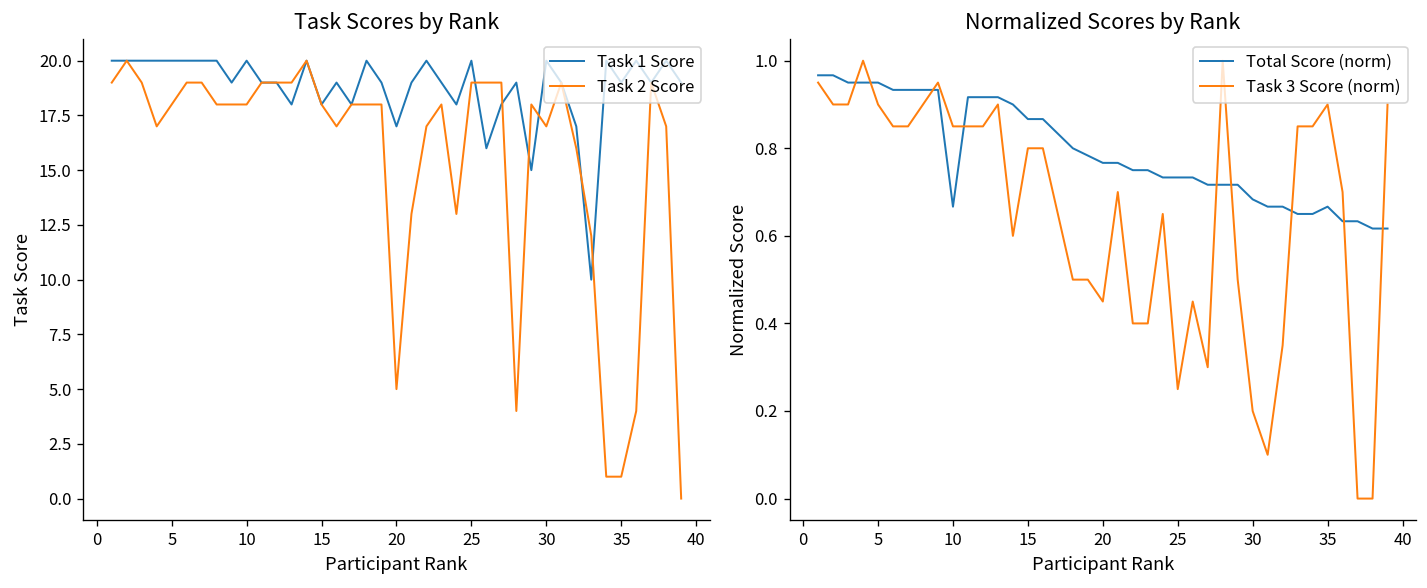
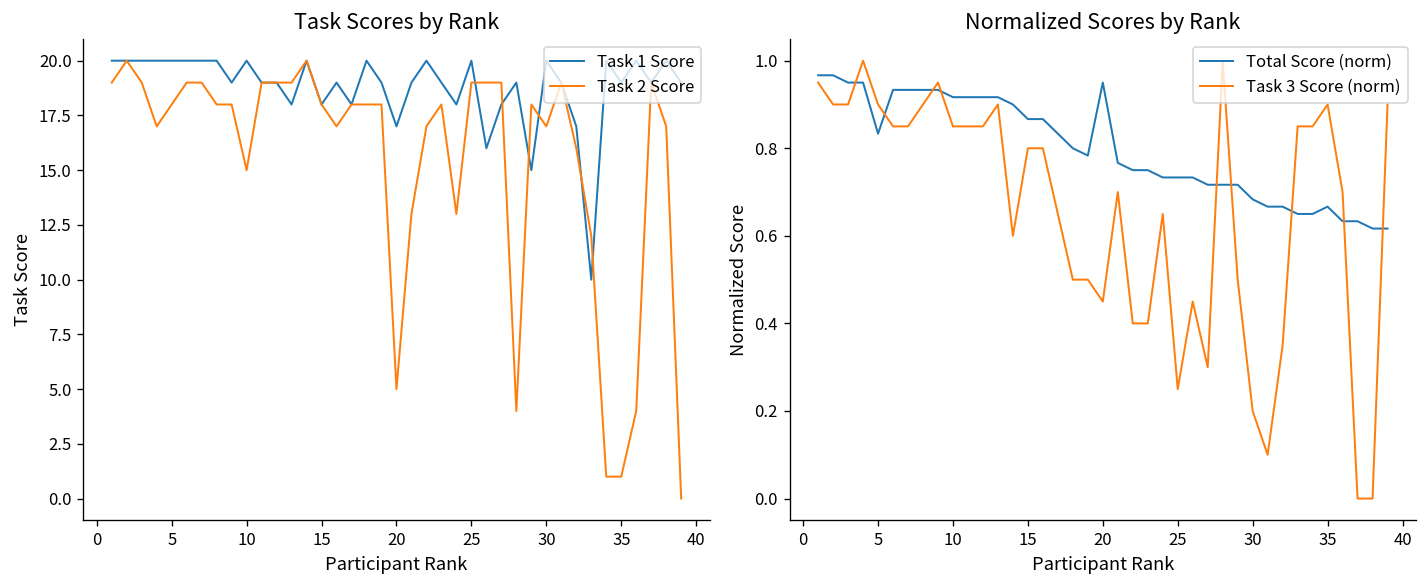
Task Scores by Rank, Task 2 Score, 10: 18 -> 15
Normalized Scores by Rank, Total Score (norm), 5: 0.95 -> 0.83
Normalized Scores by Rank, Total Score (norm), 10: 0.67 -> 0.92
Normalized Scores by Rank, Total Score (norm), 20: 0.77 -> 0.95
